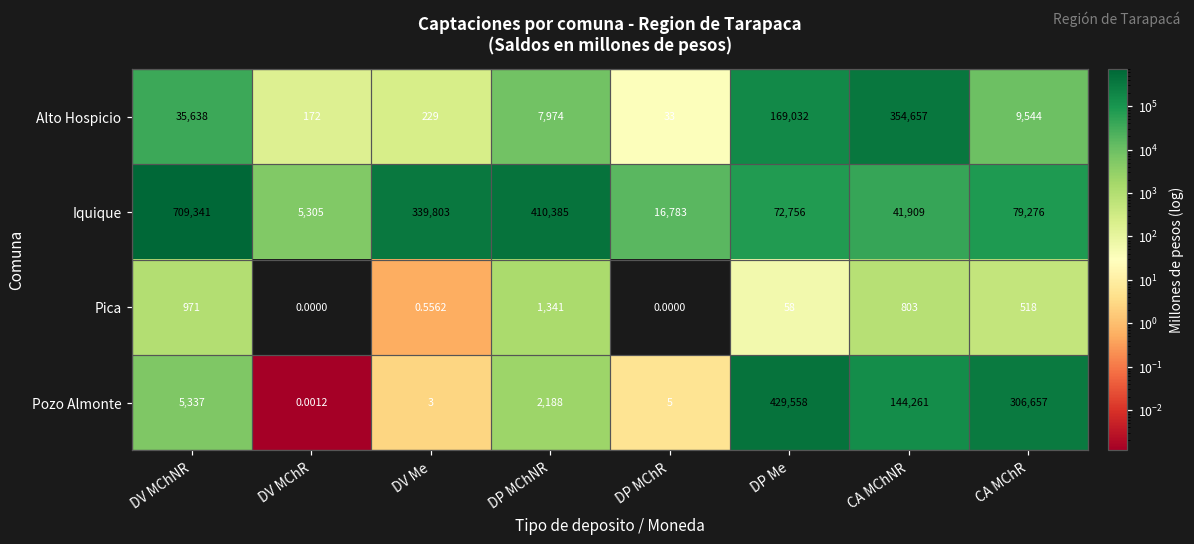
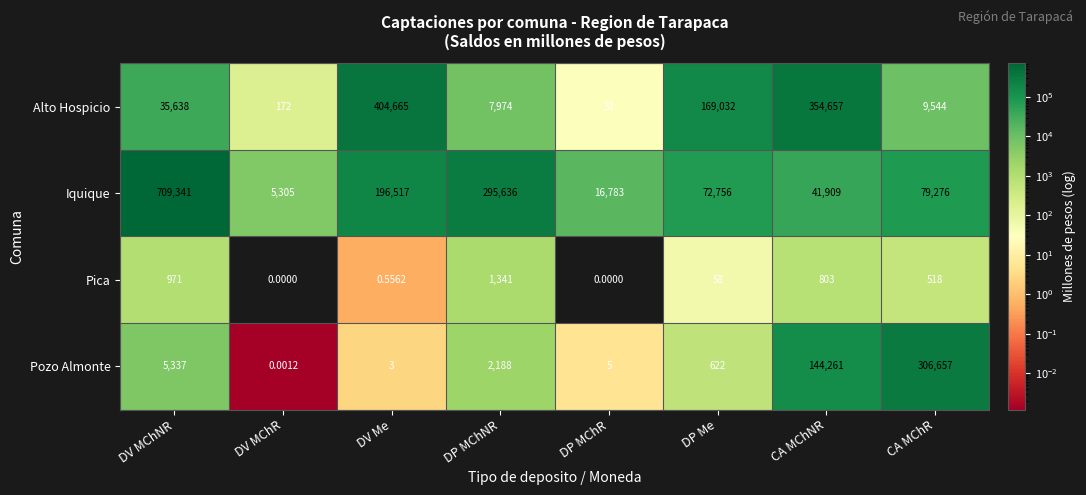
Alto Hospicio, DV Me: 229 -> 404,665
Iquique, DV Me: 339,803 -> 196,517
Iquique, DP MChNR: 410,385 -> 295,636
Pozo Almonte, DP Me: 429,558 -> 622
